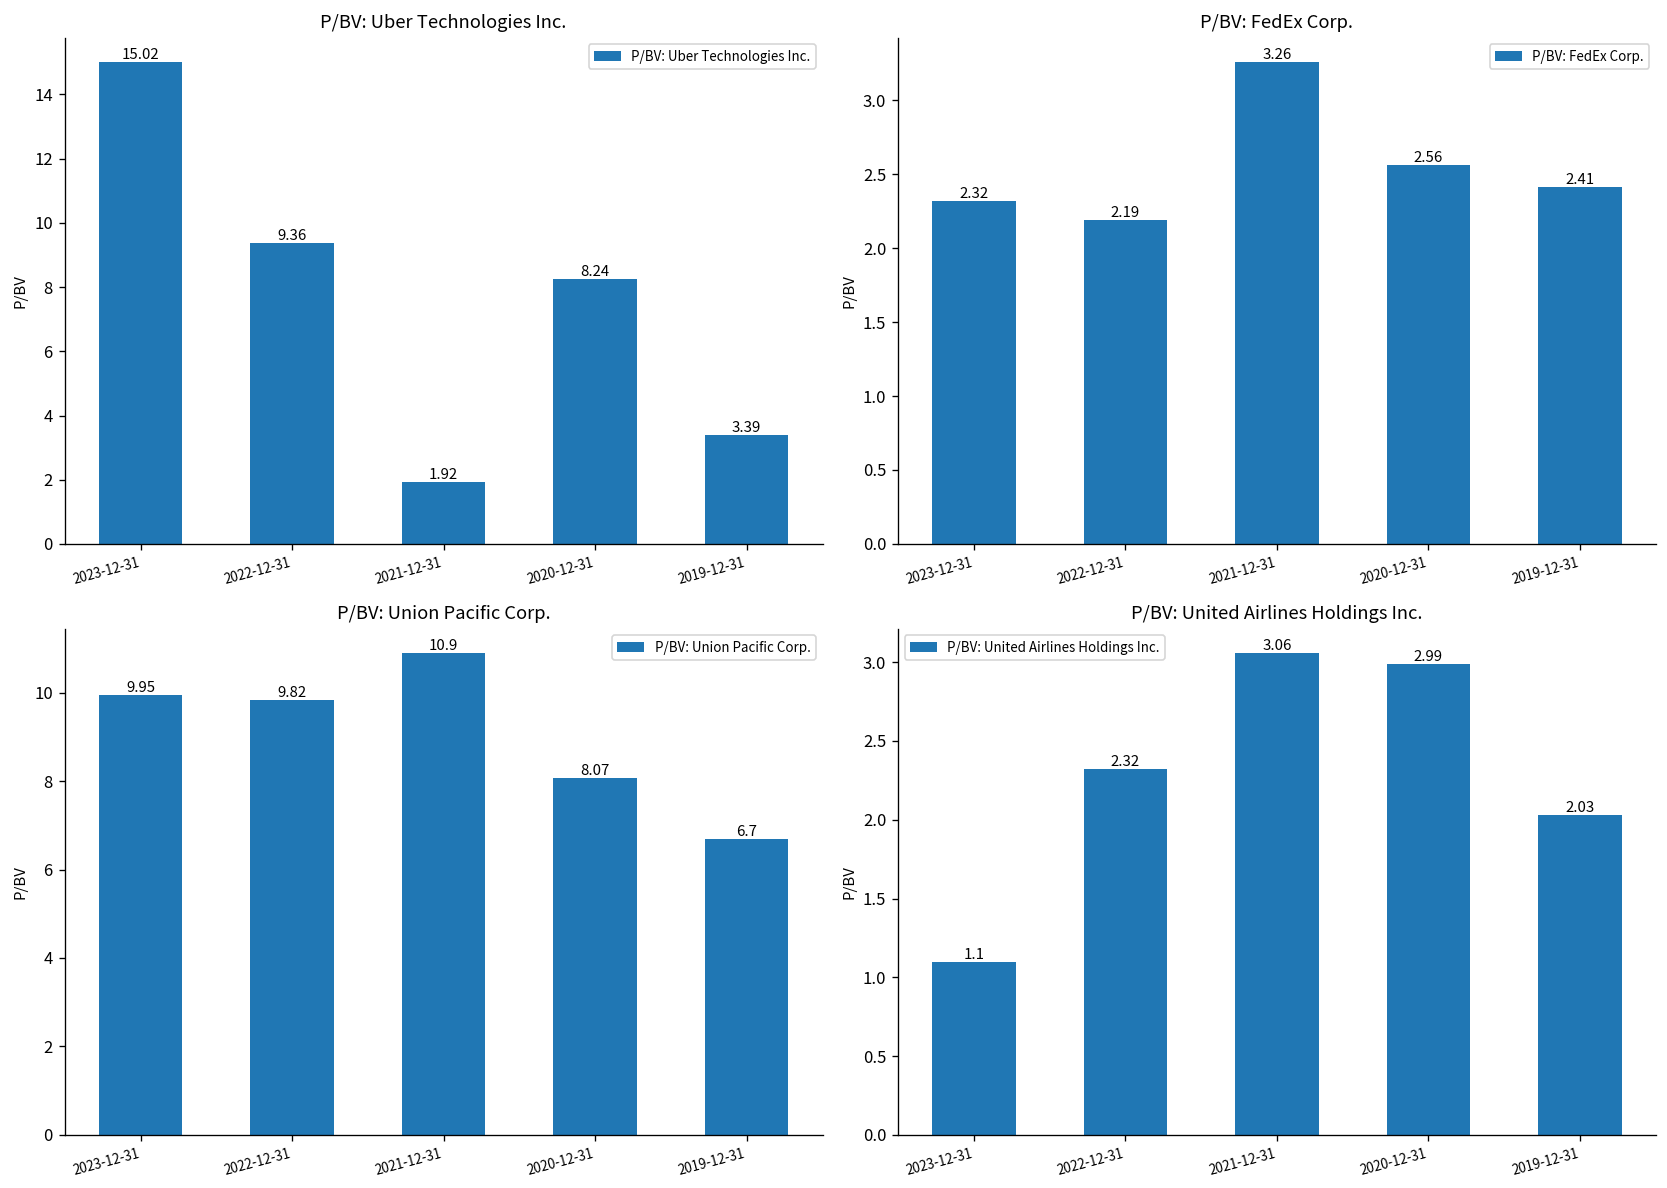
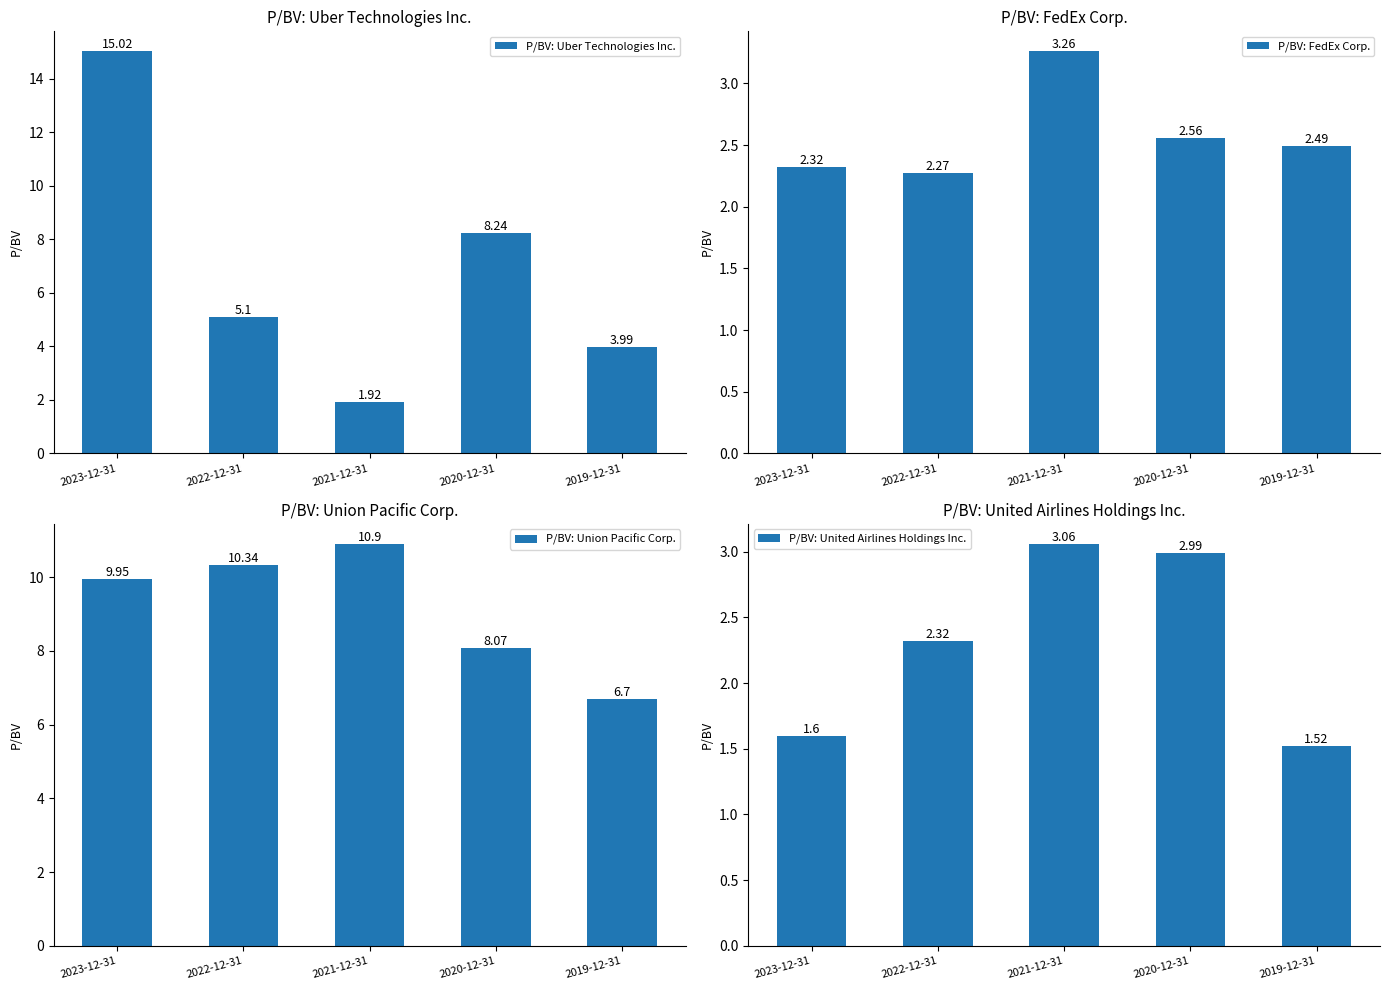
P/BV: Uber Technologies Inc., 2022-12-31: 9.36 -> 5.1
P/BV: Uber Technologies Inc., 2019-12-31: 3.39 -> 3.99
P/BV: FedEx Corp., 2022-12-31: 2.19 -> 2.27
P/BV: FedEx Corp., 2019-12-31: 2.41 -> 2.49
P/BV: Union Pacific Corp., 2022-12-31: 9.82 -> 10.34
P/BV: United Airlines Holdings Inc., 2023-12-31: 1.1 -> 1.6
P/BV: United Airlines Holdings Inc., 2019-12-31: 2.03 -> 1.52
